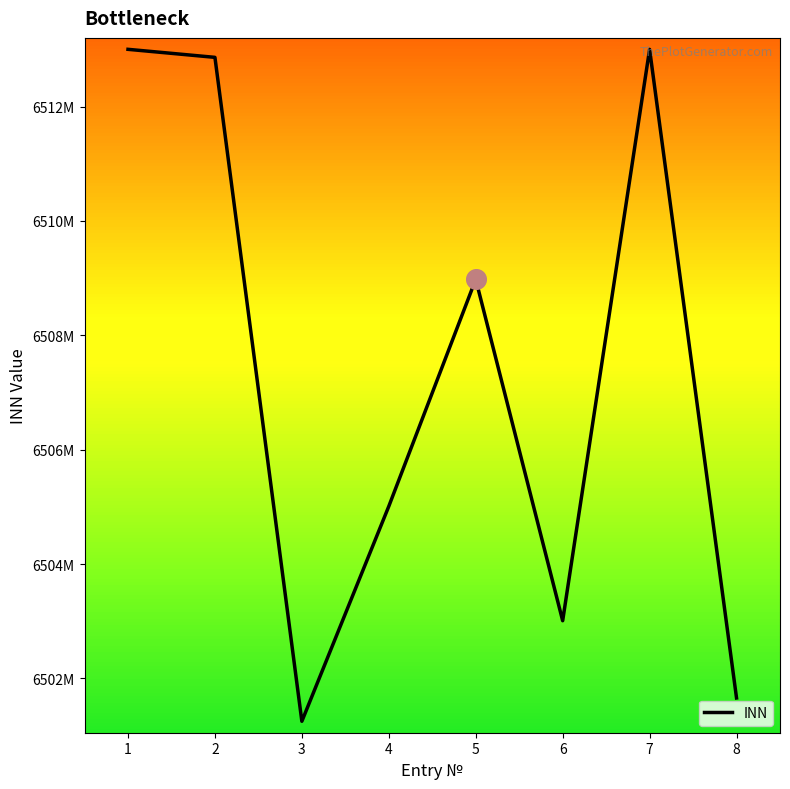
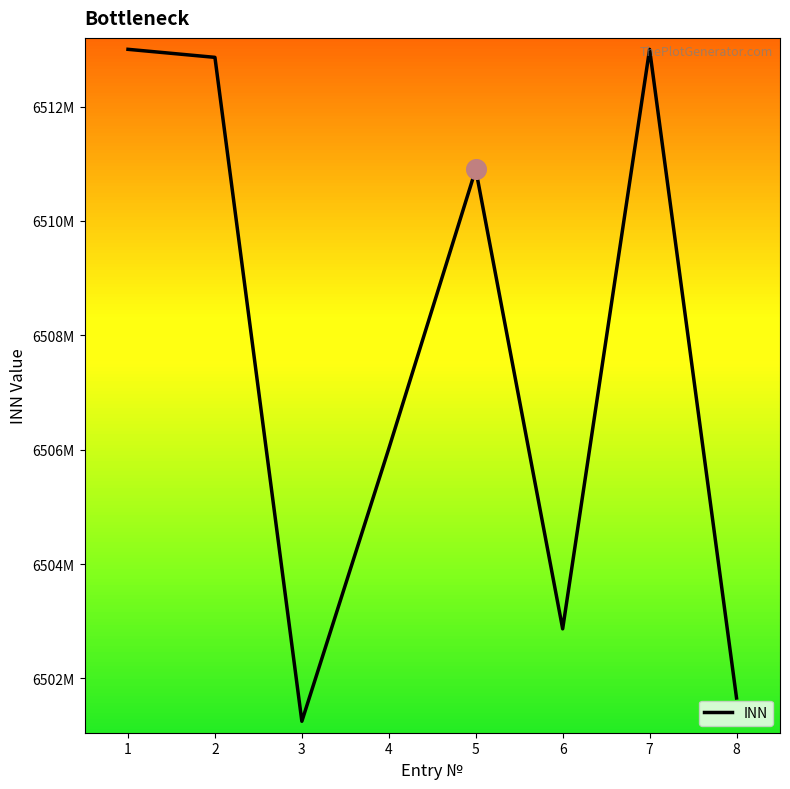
INN, 4: 6505000000 -> 6506000000
INN, 5: 6509000000 -> 6510900000
INN, 6: 6503000000 -> 6502900000
